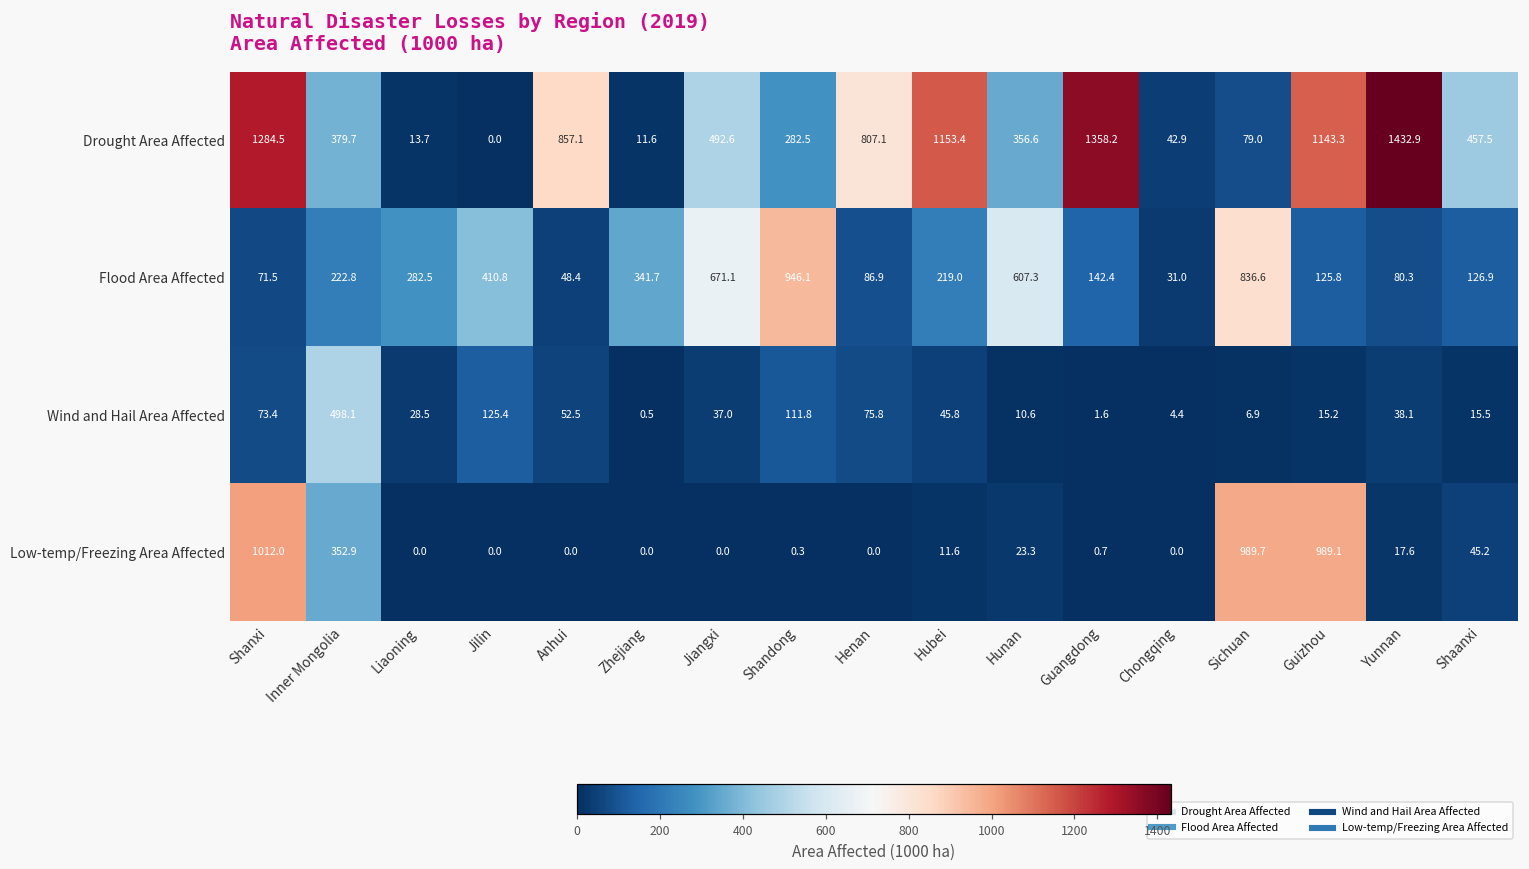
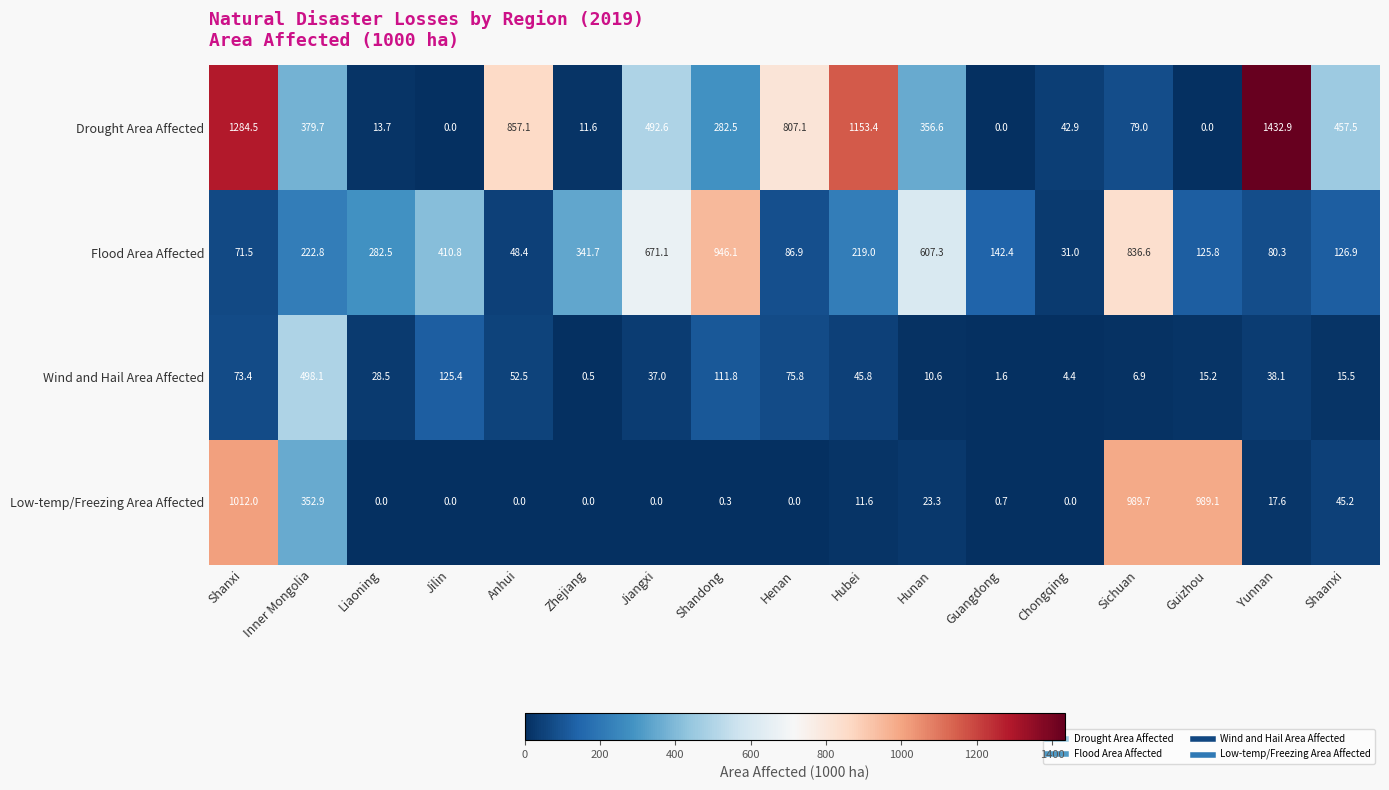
Drought Area Affected, Guangdong: 1358.2 -> 0.0
Drought Area Affected, Guizhou: 1143.3 -> 0.0
